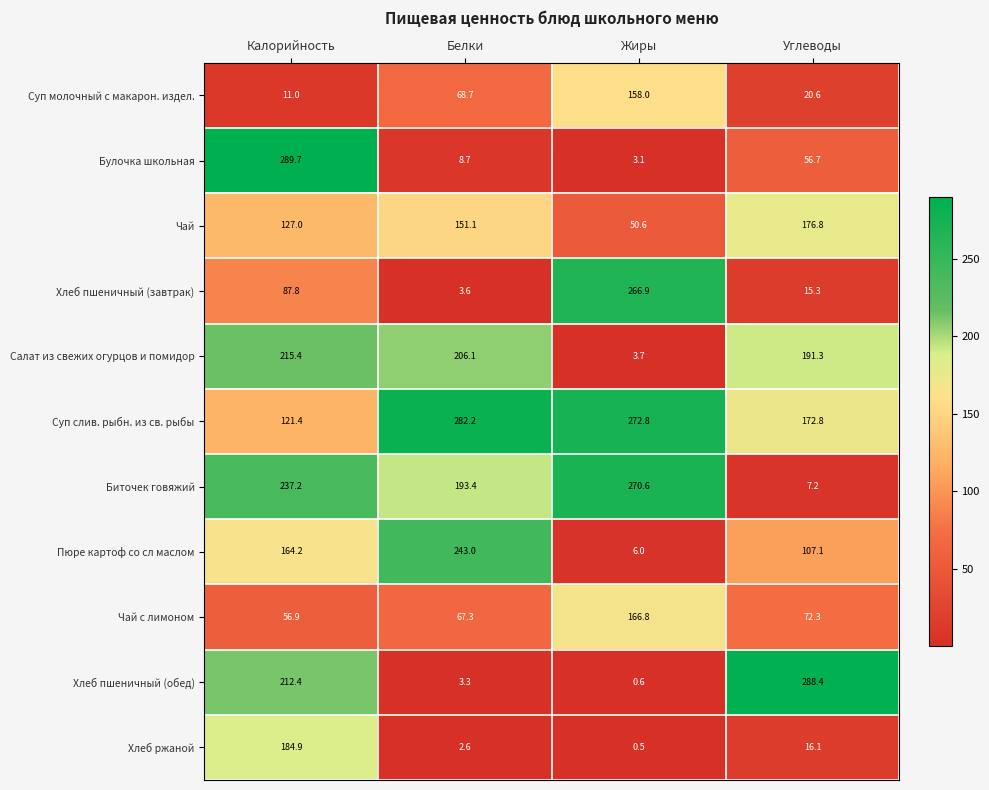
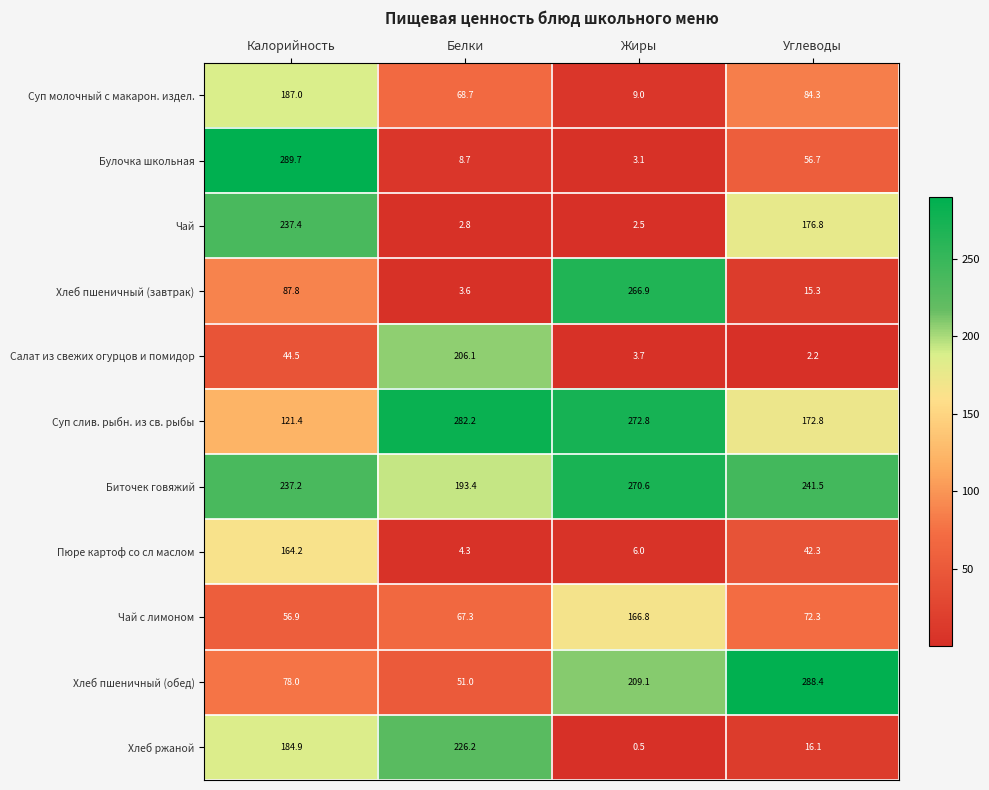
Суп молочный с макарон. издел., Калорийность: 11.0 -> 187.0
Суп молочный с макарон. издел., Жиры: 158.0 -> 9.0
Суп молочный с макарон. издел., Углеводы: 20.6 -> 84.3
Чай, Калорийность: 127.0 -> 237.4
Чай, Белки: 151.1 -> 2.8
Чай, Жиры: 50.6 -> 2.5
Салат из свежих огурцов и помидор, Калорийность: 215.4 -> 44.5
Салат из свежих огурцов и помидор, Углеводы: 191.3 -> 2.2
Биточек говяжий, Углеводы: 7.2 -> 241.5
Пюре картоф со сл маслом, Белки: 243.0 -> 4.3
Пюре картоф со сл маслом, Углеводы: 107.1 -> 42.3
Хлеб пшеничный (обед), Калорийность: 212.4 -> 78.0
Хлеб пшеничный (обед), Белки: 3.3 -> 51.0
Хлеб пшеничный (обед), Жиры: 0.6 -> 209.1
Хлеб ржаной, Белки: 2.6 -> 226.2
